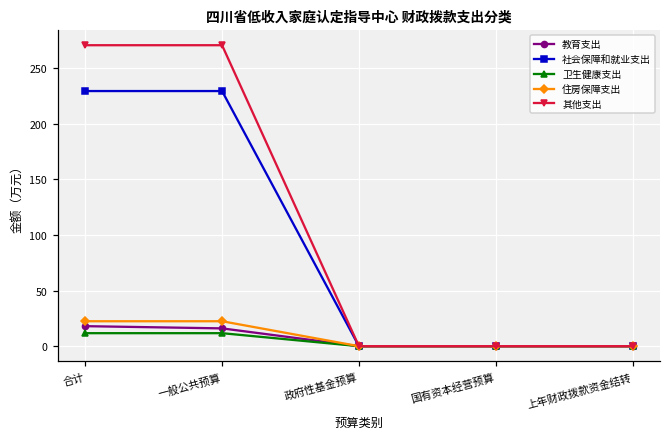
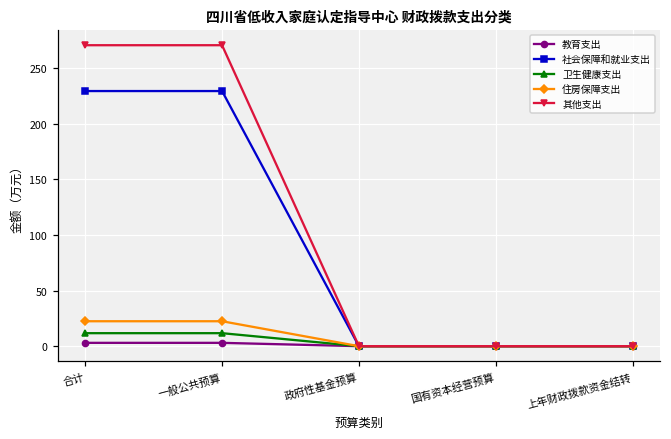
教育支出, 合计: 18 -> 3
教育支出, 一般公共预算: 16 -> 3
